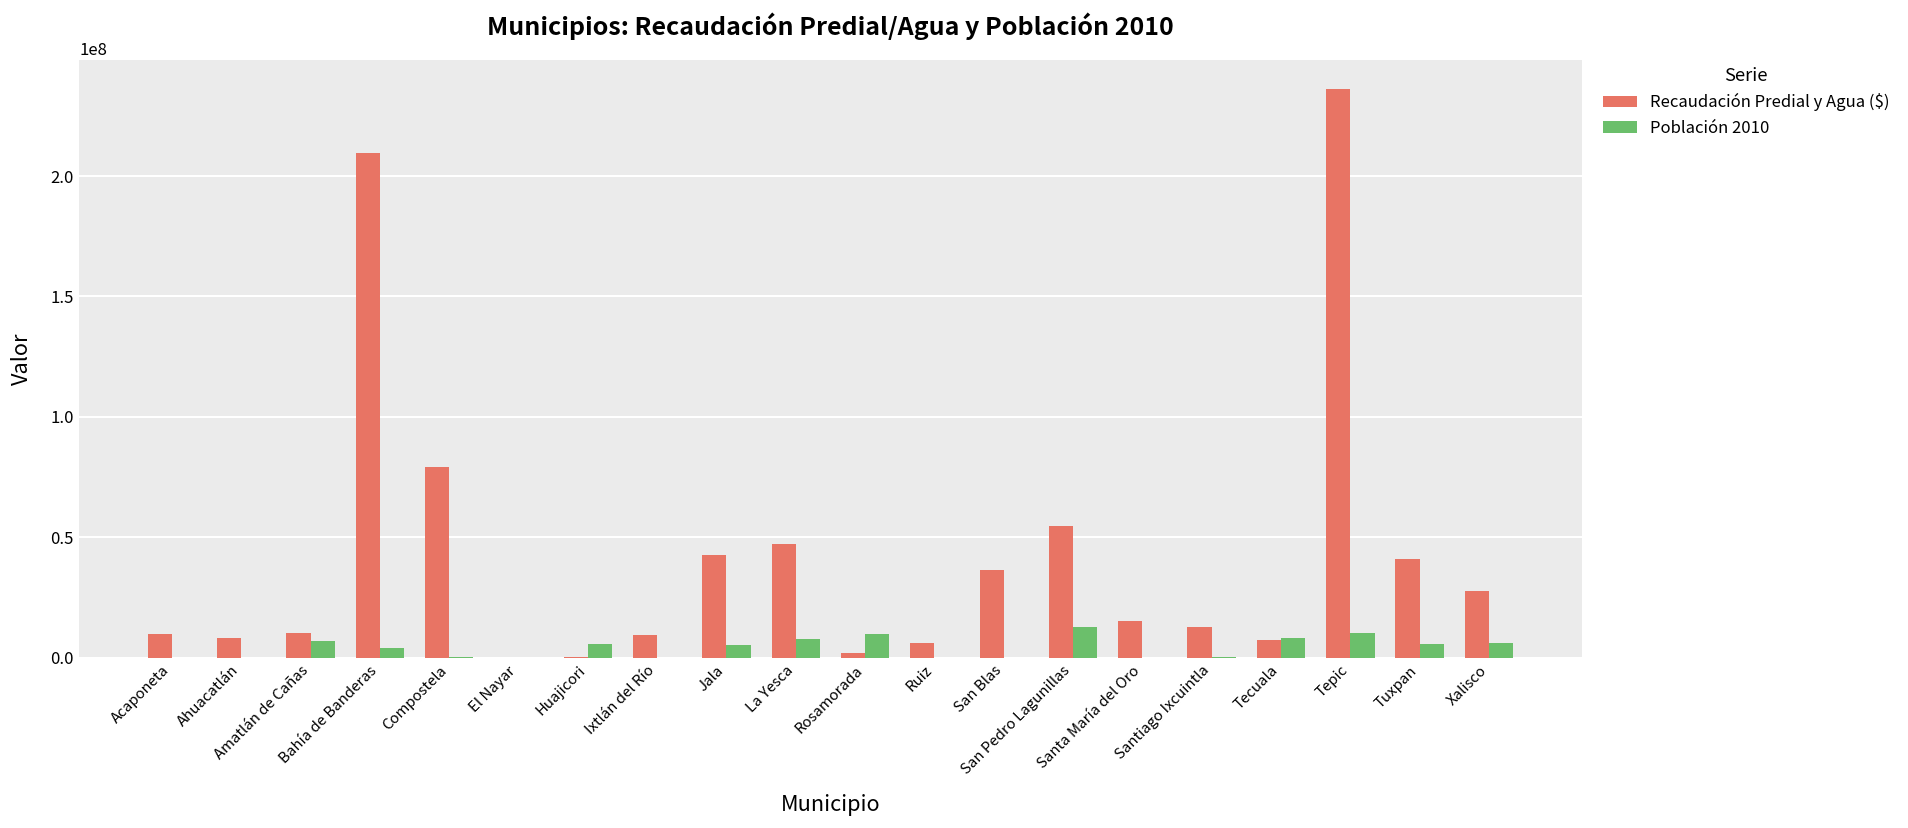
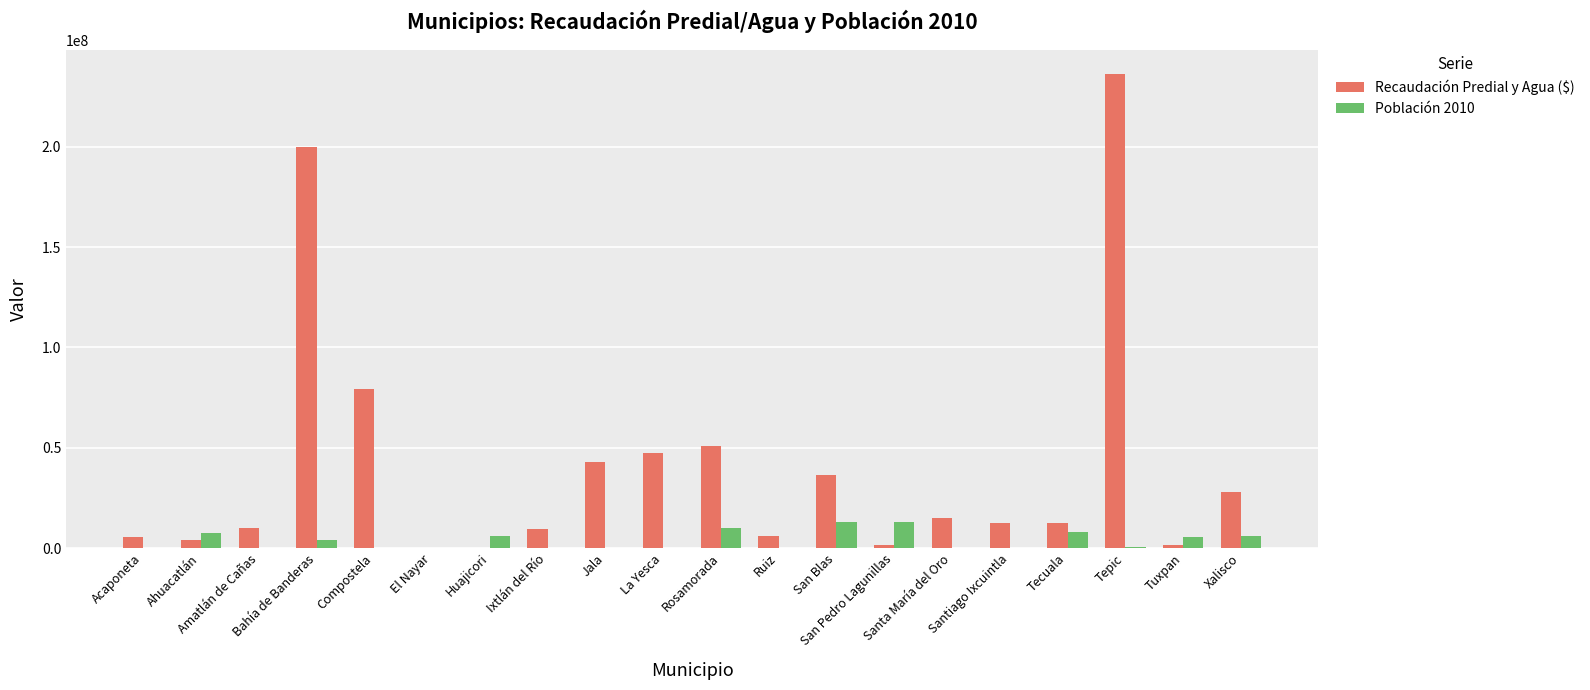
Recaudación Predial y Agua ($), Acaponeta: 10000000 -> 6000000
Recaudación Predial y Agua ($), Ahuacatlán: 8000000 -> 4000000
Población 2010, Ahuacatlán: 0 -> 8000000
Población 2010, Amatlán de Cañas: 7000000 -> 0
Recaudación Predial y Agua ($), Bahía de Banderas: 210000000 -> 200000000
Población 2010, Jala: 5000000 -> 0
Población 2010, La Yesca: 8000000 -> 0
Recaudación Predial y Agua ($), Rosamorada: 2000000 -> 51000000
Población 2010, San Blas: 0 -> 13000000
Recaudación Predial y Agua ($), San Pedro Lagunillas: 55000000 -> 1000000
Recaudación Predial y Agua ($), Tecuala: 7000000 -> 12000000
Población 2010, Tepic: 10000000 -> 0
Recaudación Predial y Agua ($), Tuxpan: 41000000 -> 2000000
